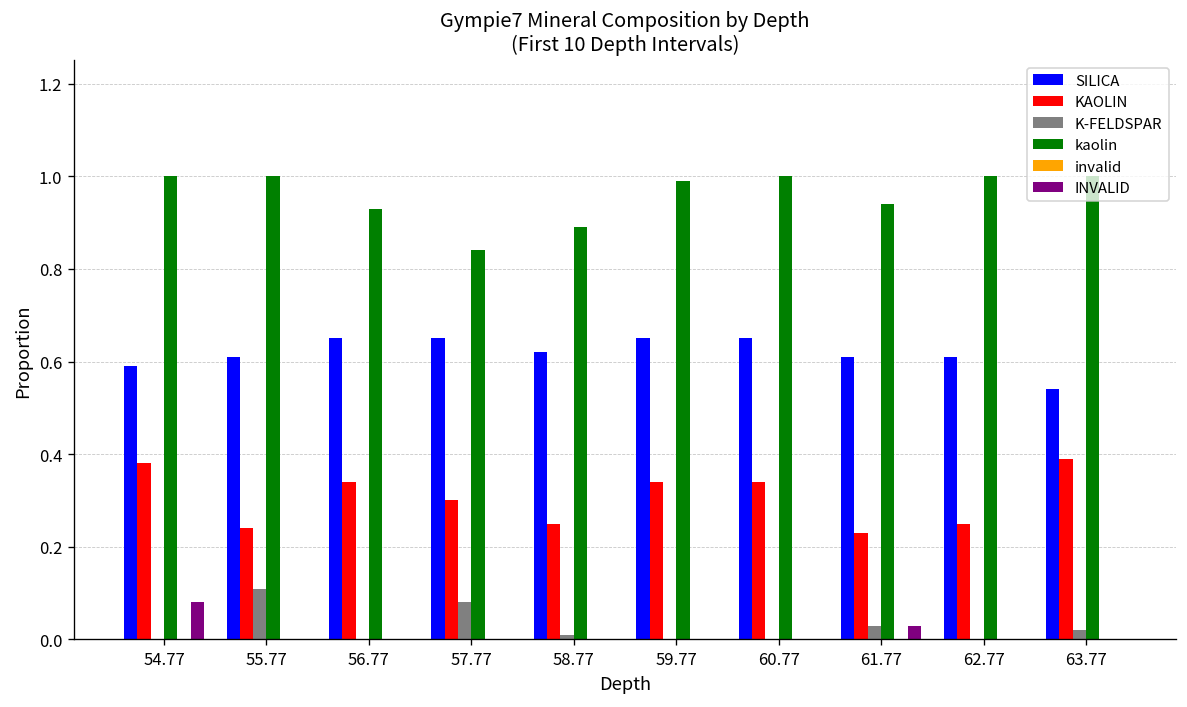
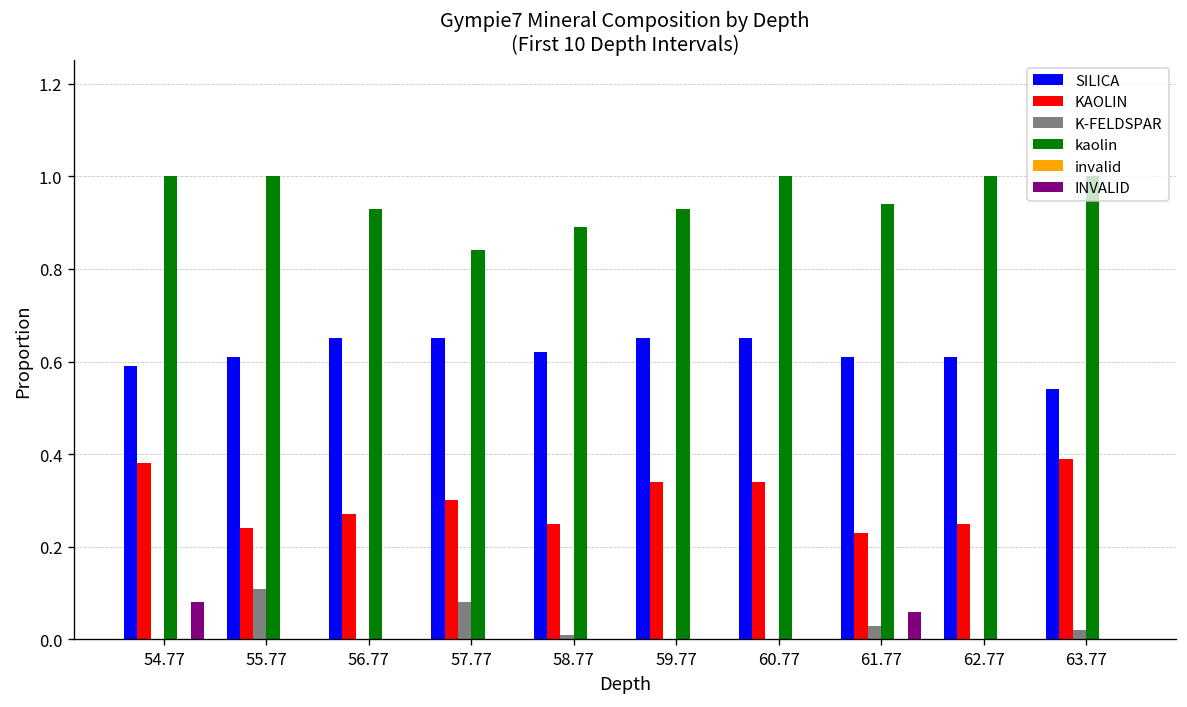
KAOLIN, 56.77: 0.34 -> 0.27
kaolin, 59.77: 0.99 -> 0.93
INVALID, 61.77: 0.03 -> 0.06
